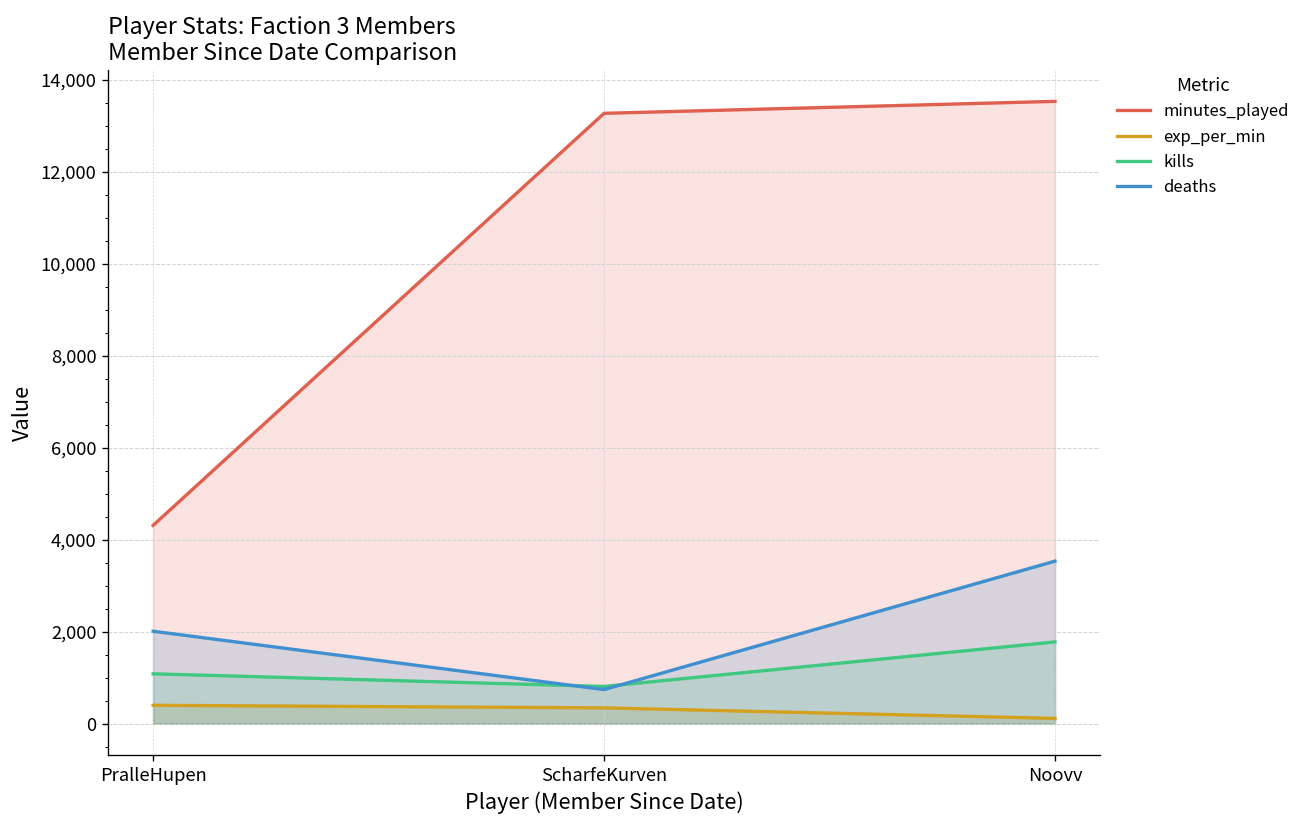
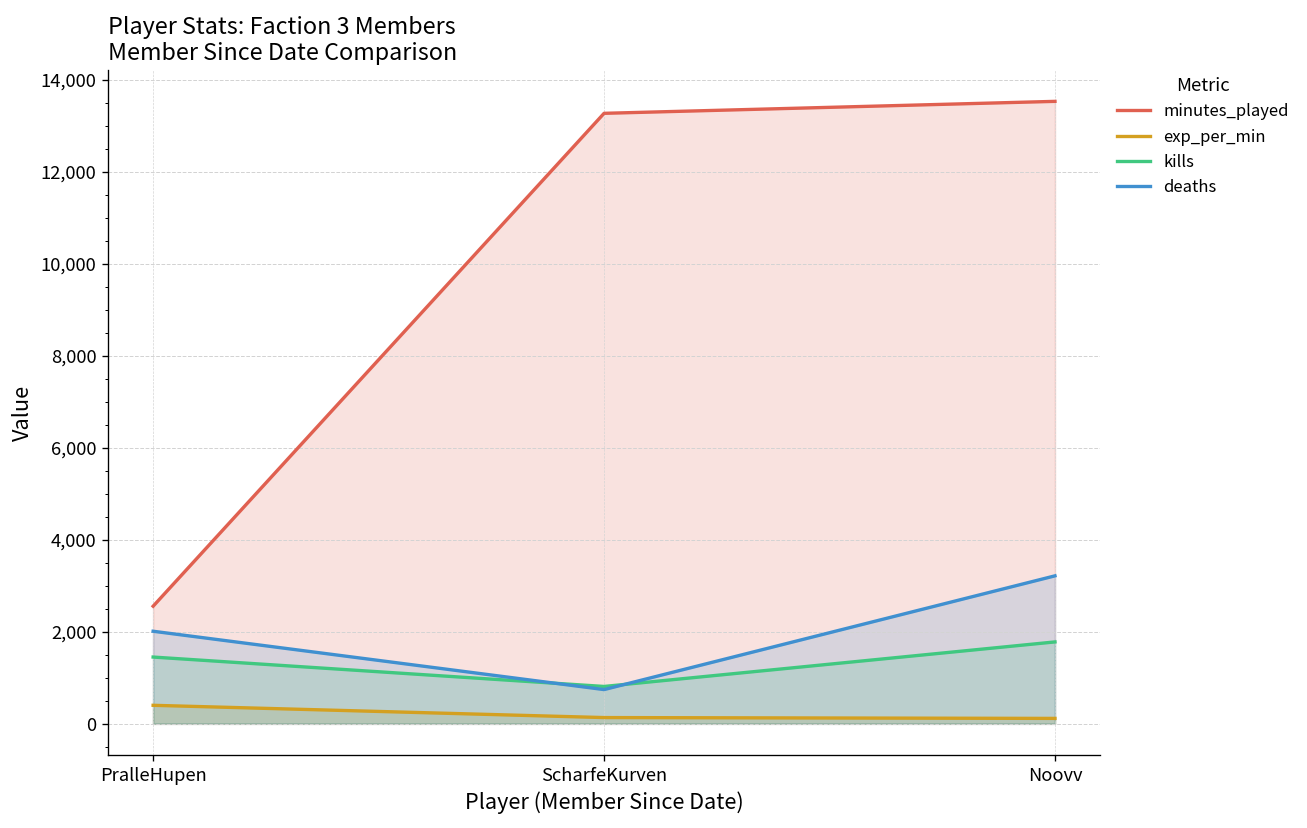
minutes_played, PralleHupen: 4,300 -> 2,600
kills, PralleHupen: 1,100 -> 1,400
exp_per_min, ScharfeKurven: 300 -> 100
deaths, Noovv: 3,500 -> 3,200
